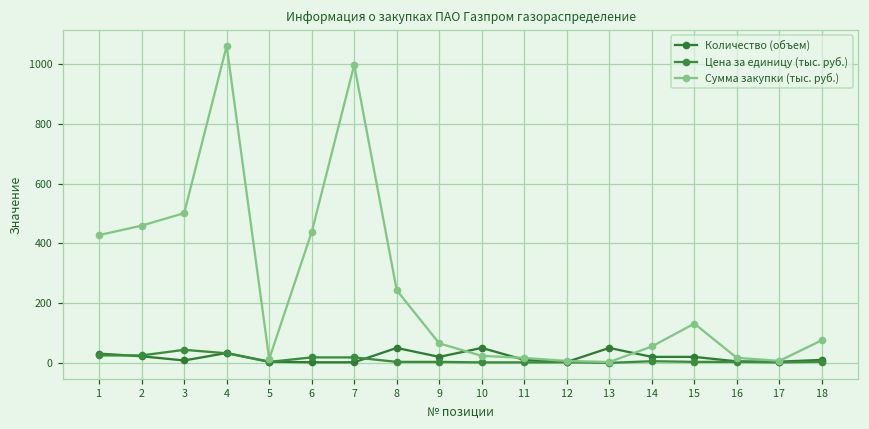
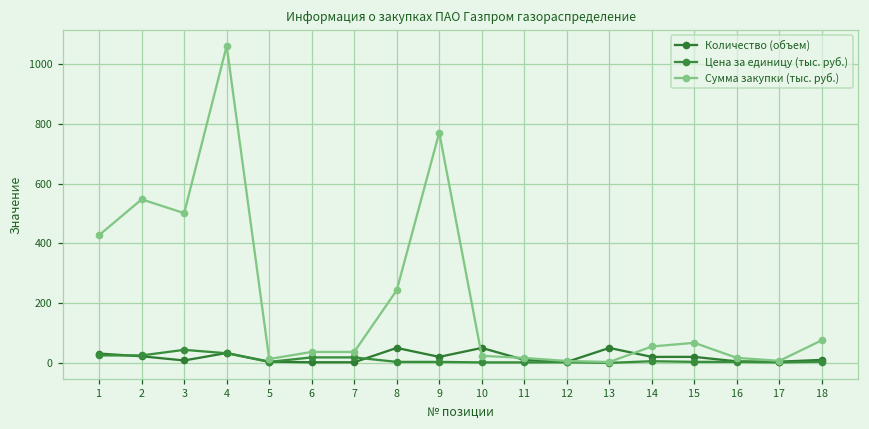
Сумма закупки (тыс. руб.), 2: 460 -> 550
Сумма закупки (тыс. руб.), 6: 440 -> 40
Сумма закупки (тыс. руб.), 7: 1000 -> 40
Сумма закупки (тыс. руб.), 9: 70 -> 770
Сумма закупки (тыс. руб.), 15: 130 -> 70
